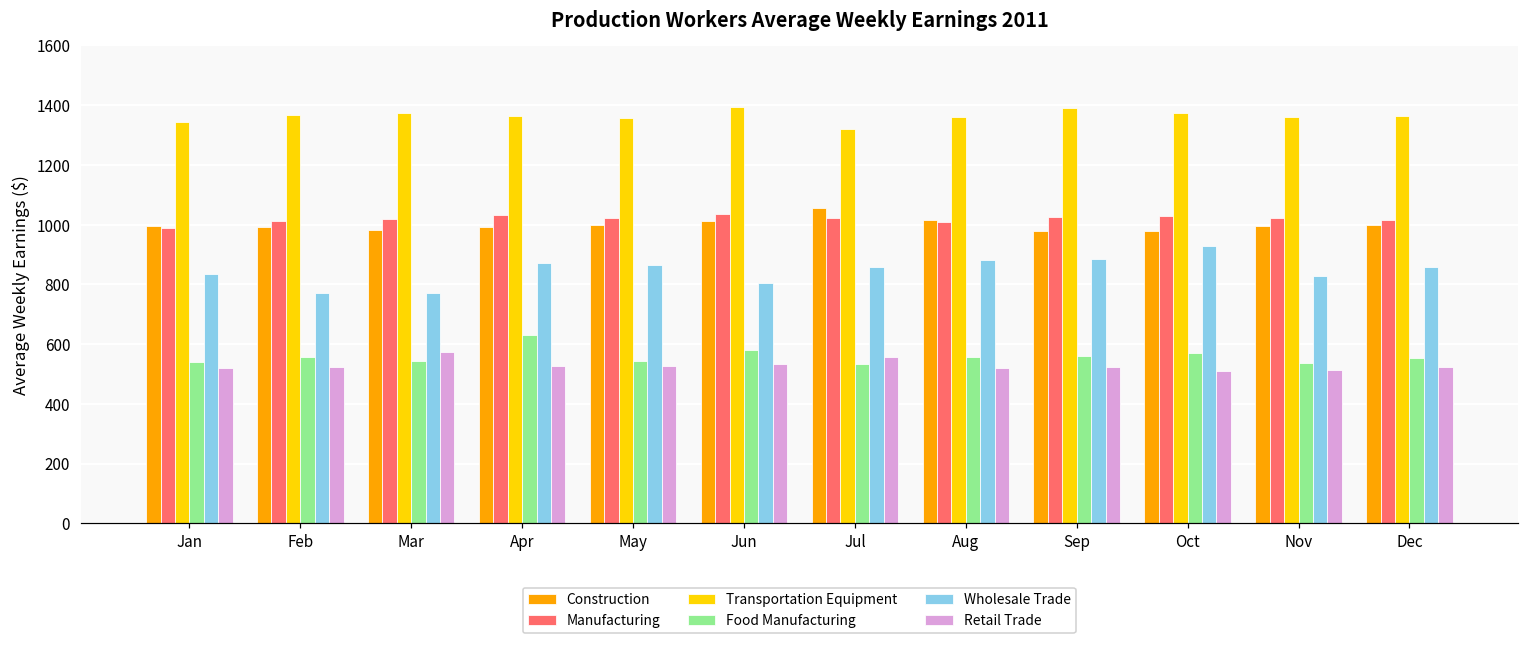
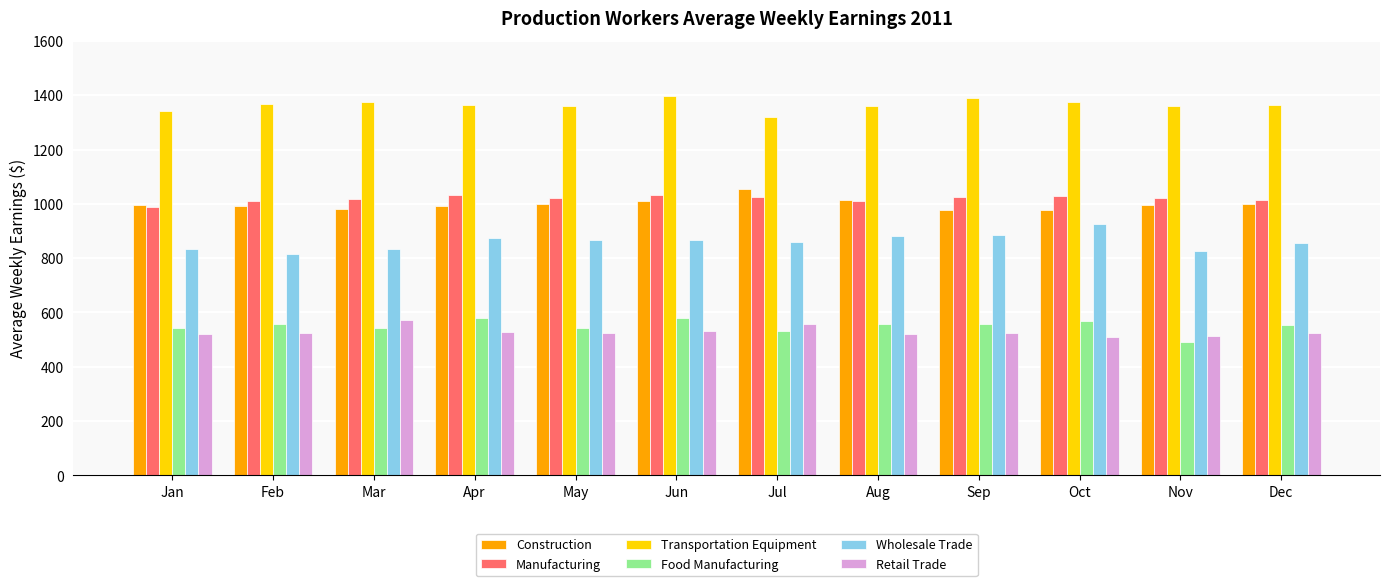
Wholesale Trade, Feb: 770 -> 810
Wholesale Trade, Mar: 770 -> 840
Food Manufacturing, Apr: 630 -> 580
Wholesale Trade, Jun: 810 -> 870
Food Manufacturing, Nov: 540 -> 490
